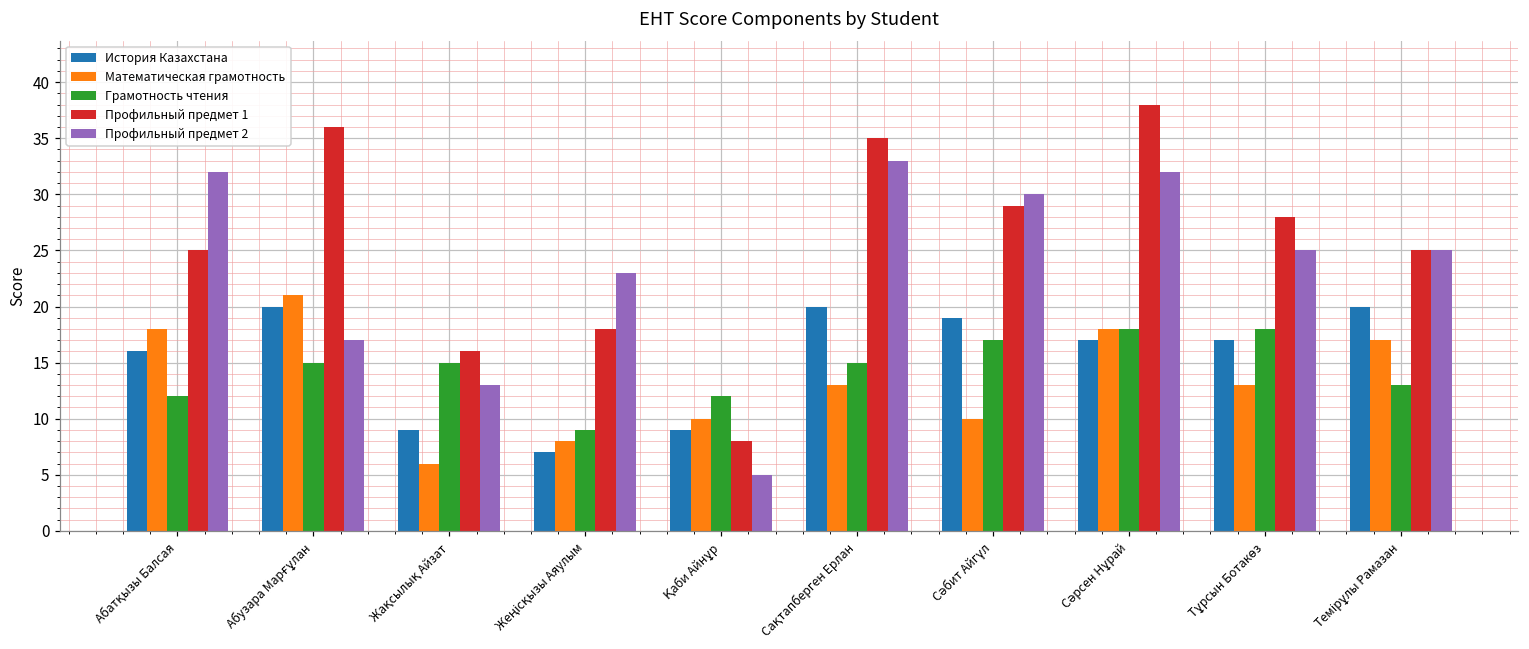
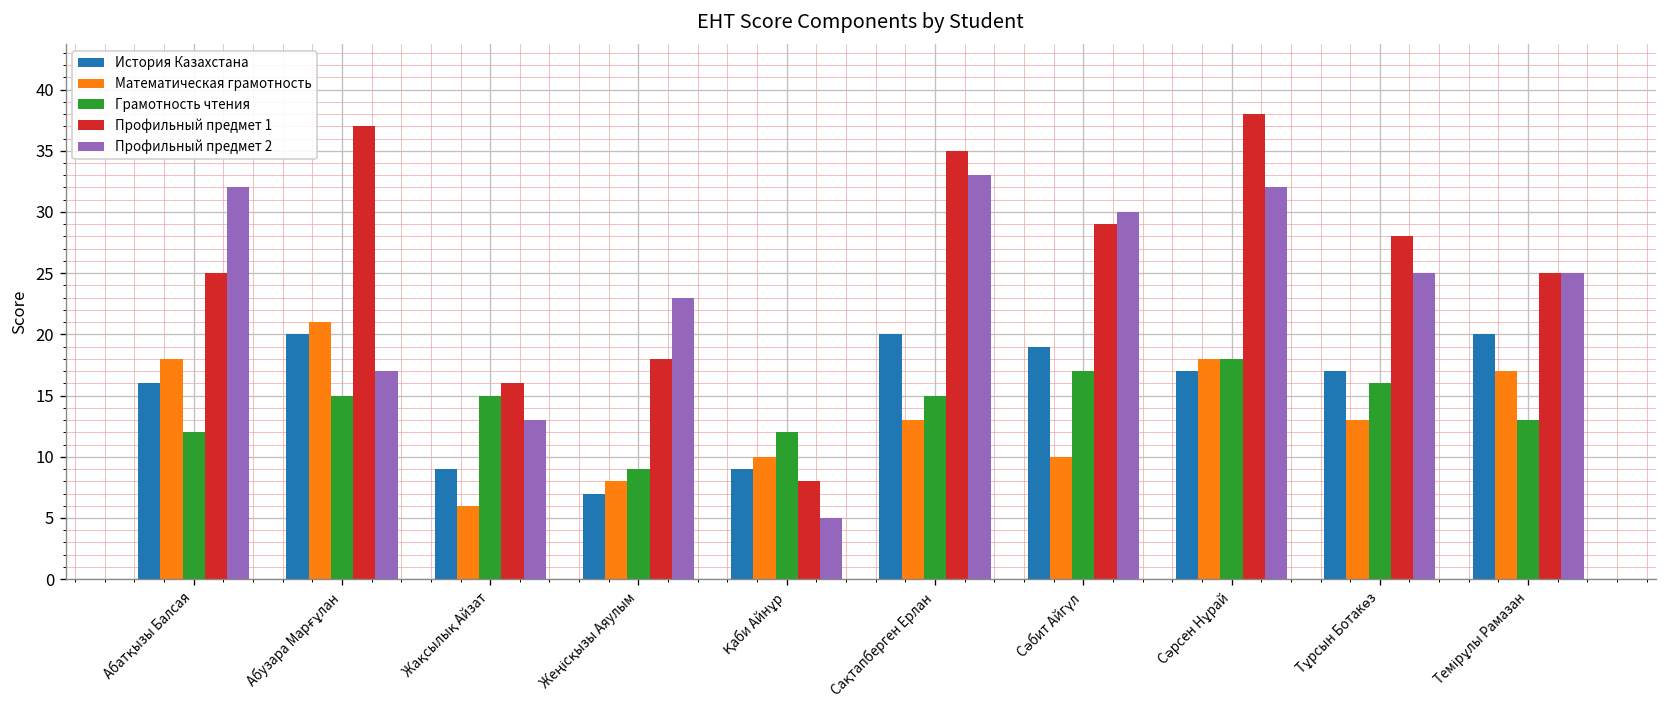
Профильный предмет 1, Абузара Марғұлан: 36 -> 37
Грамотность чтения, Тұрсын Ботакөз: 18 -> 16
